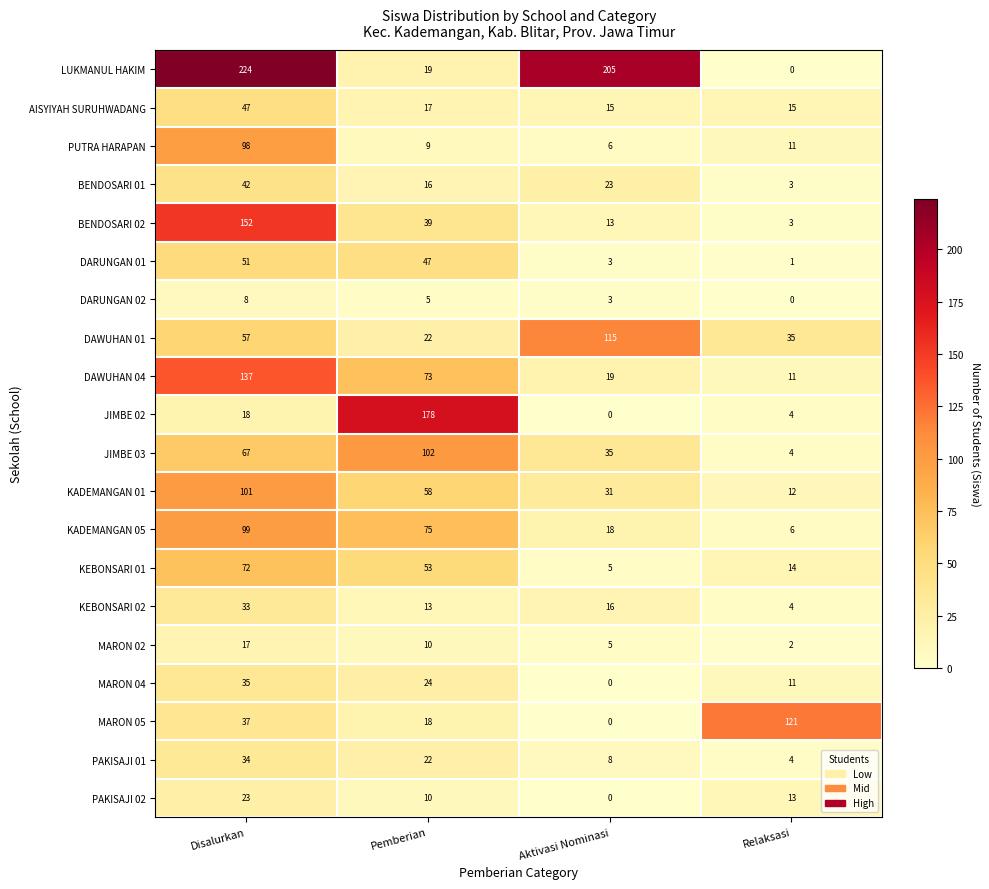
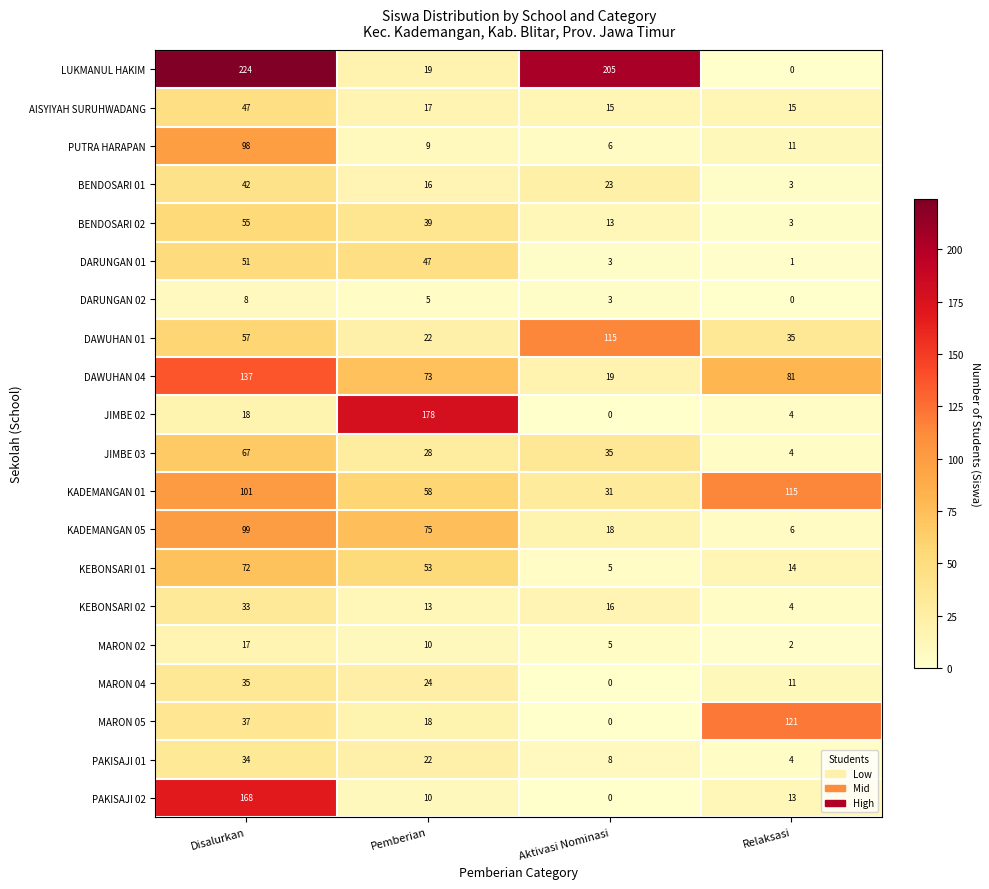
BENDOSARI 02, Disalurkan: 152 -> 55
DAWUHAN 04, Relaksasi: 11 -> 81
JIMBE 03, Pemberian: 102 -> 28
KADEMANGAN 01, Relaksasi: 12 -> 115
PAKISAJI 02, Disalurkan: 23 -> 168
